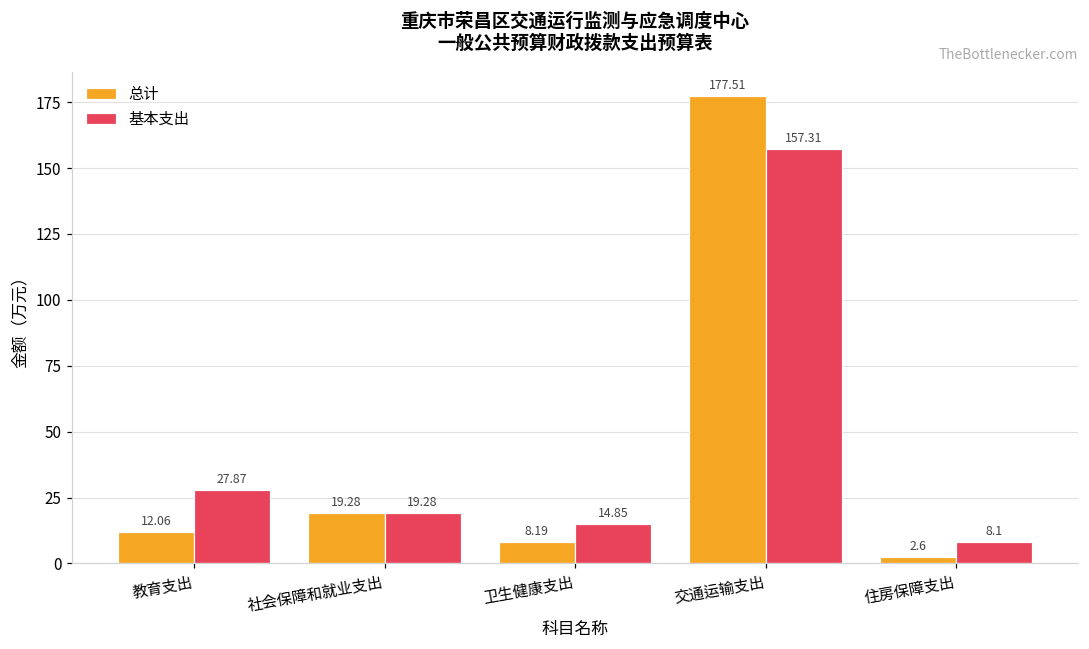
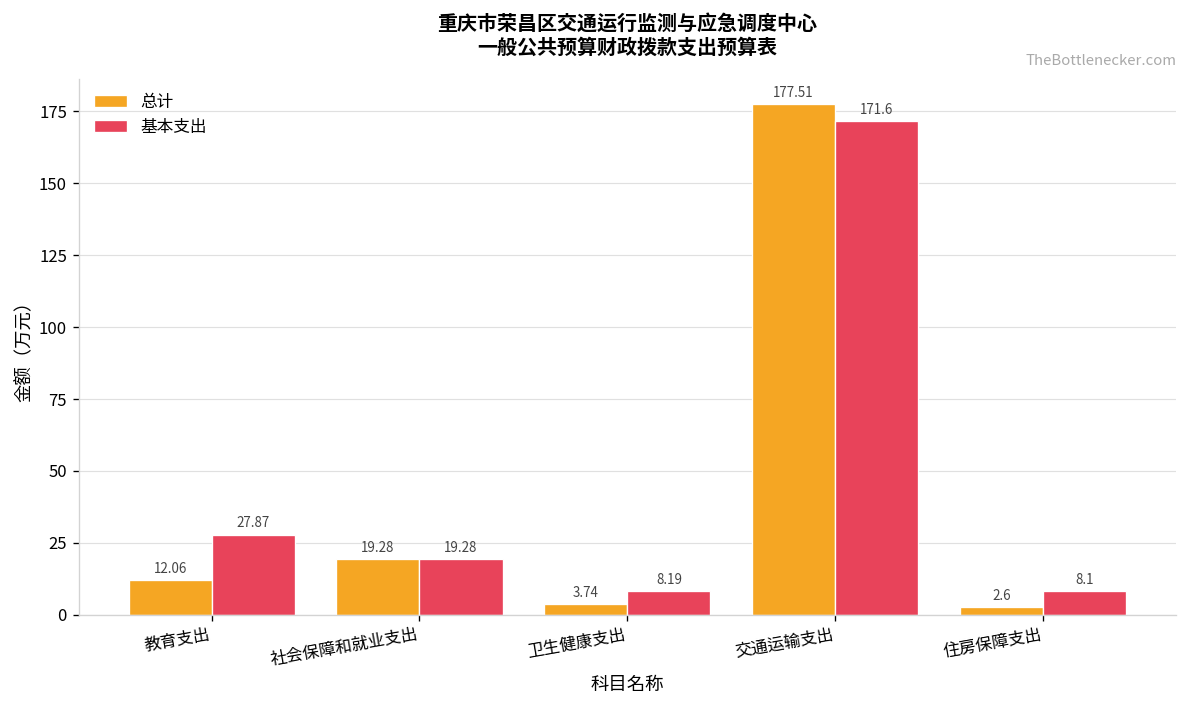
总计, 卫生健康支出: 8.19 -> 3.74
基本支出, 卫生健康支出: 14.85 -> 8.19
基本支出, 交通运输支出: 157.31 -> 171.6
